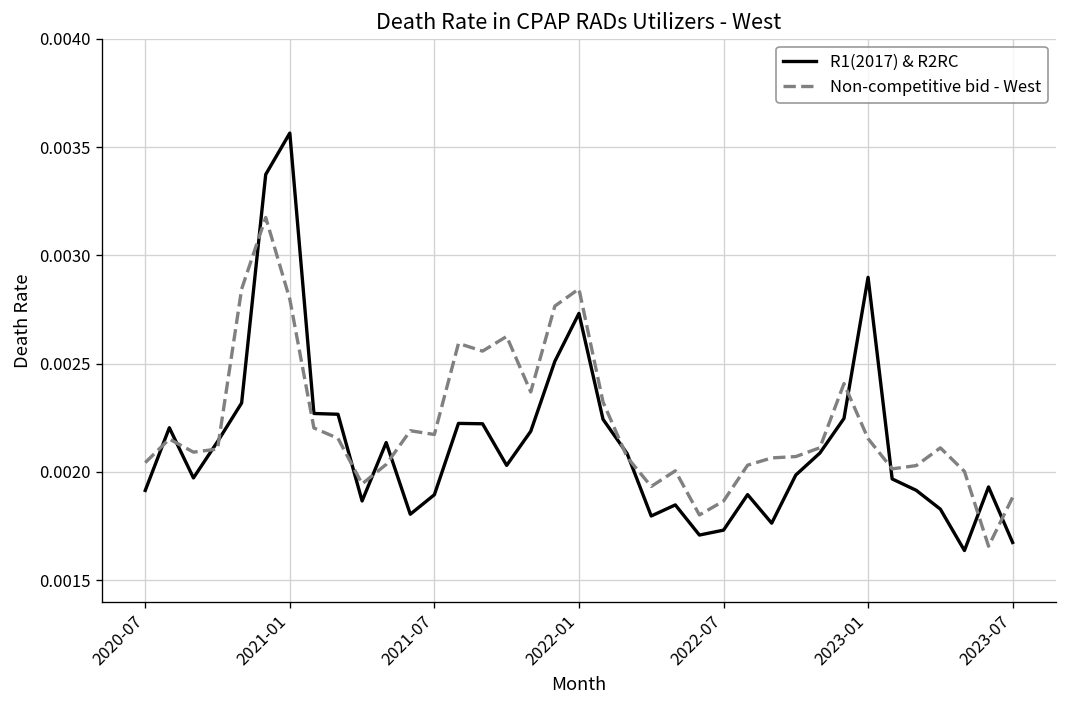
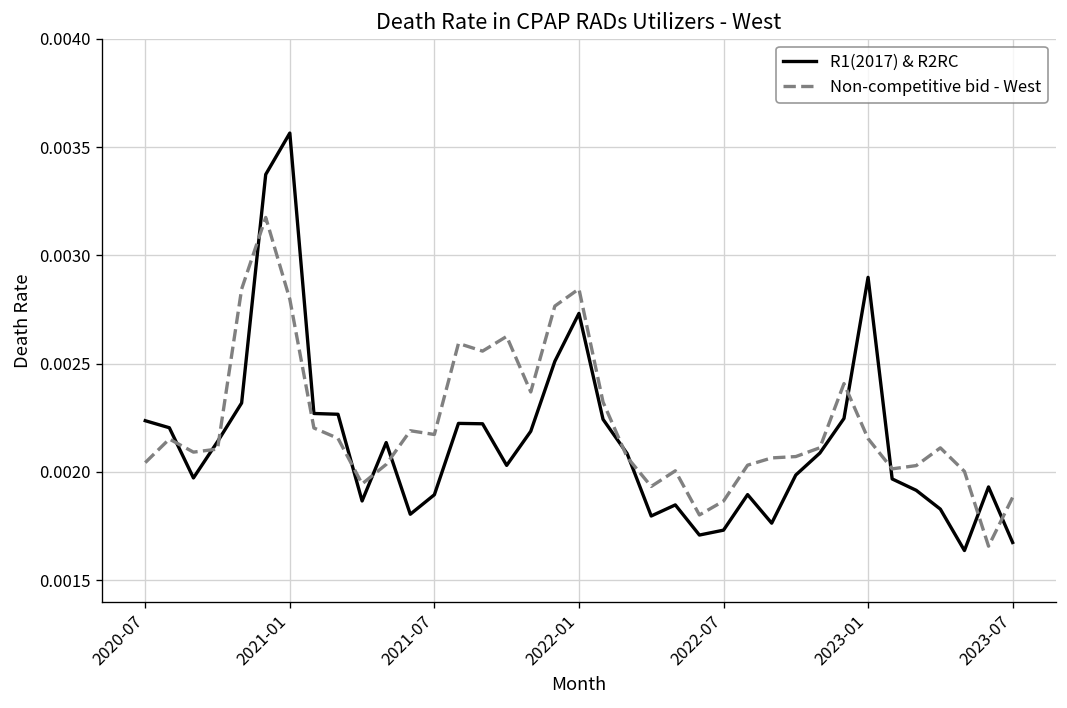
R1(2017) & R2RC, 2020-07: 0.00191 -> 0.00224
